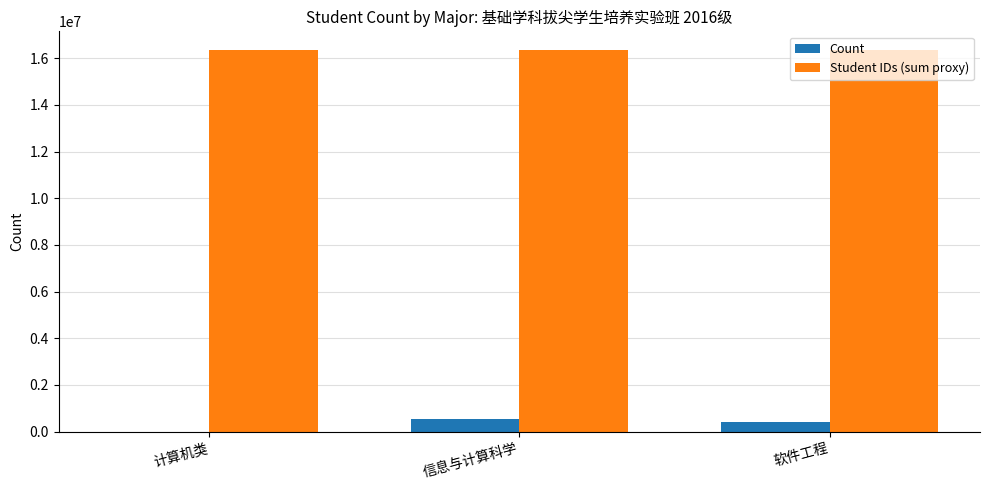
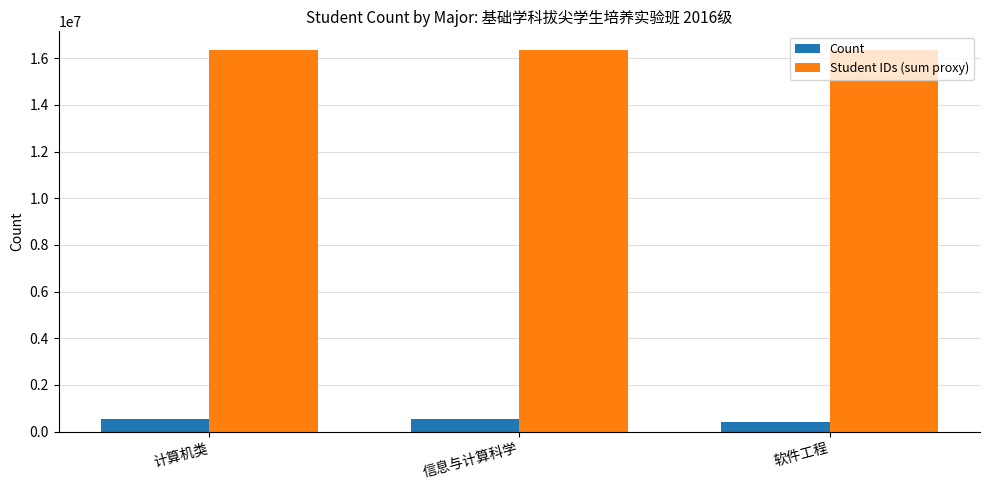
Count, 计算机类: 0 -> 500000
